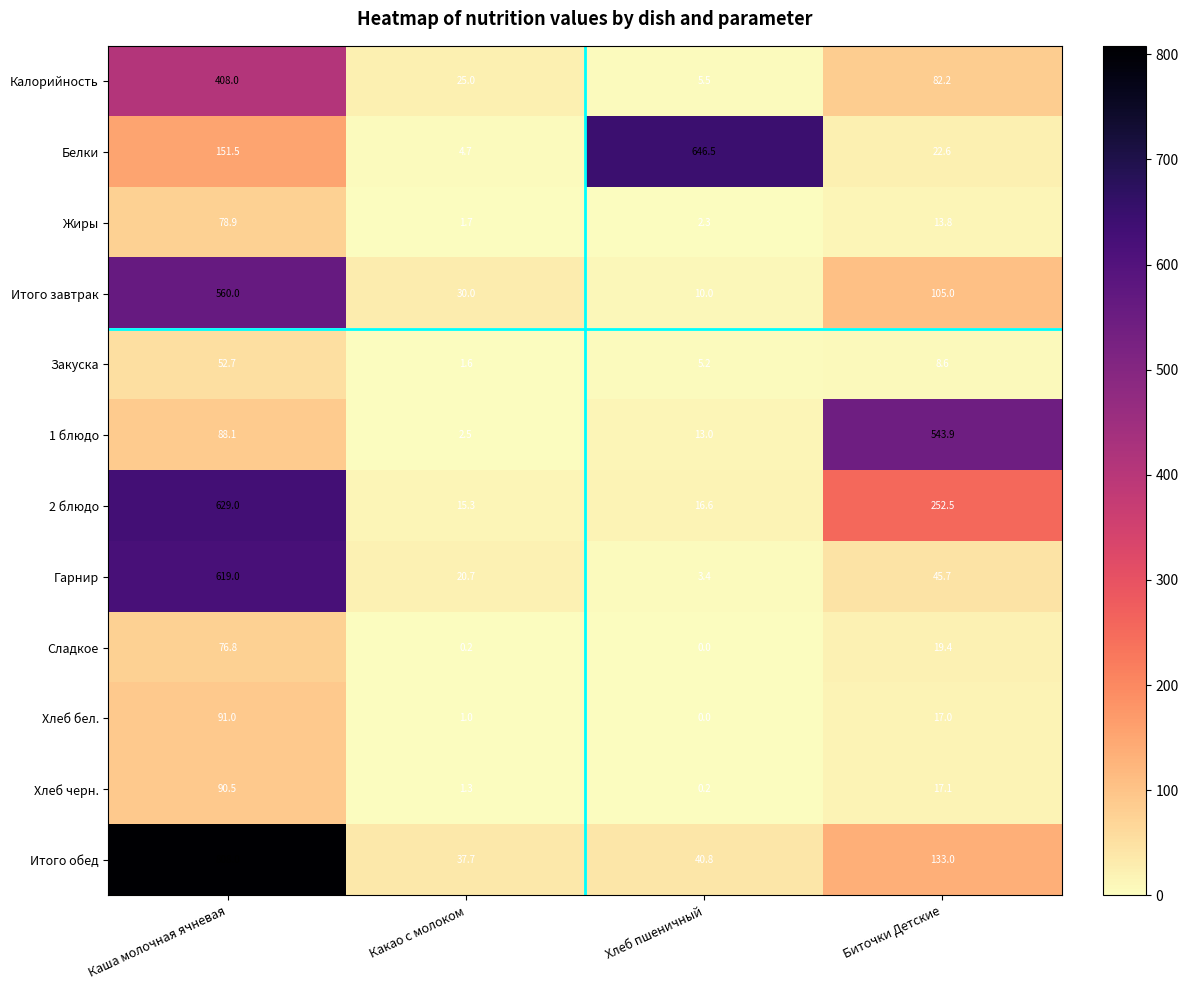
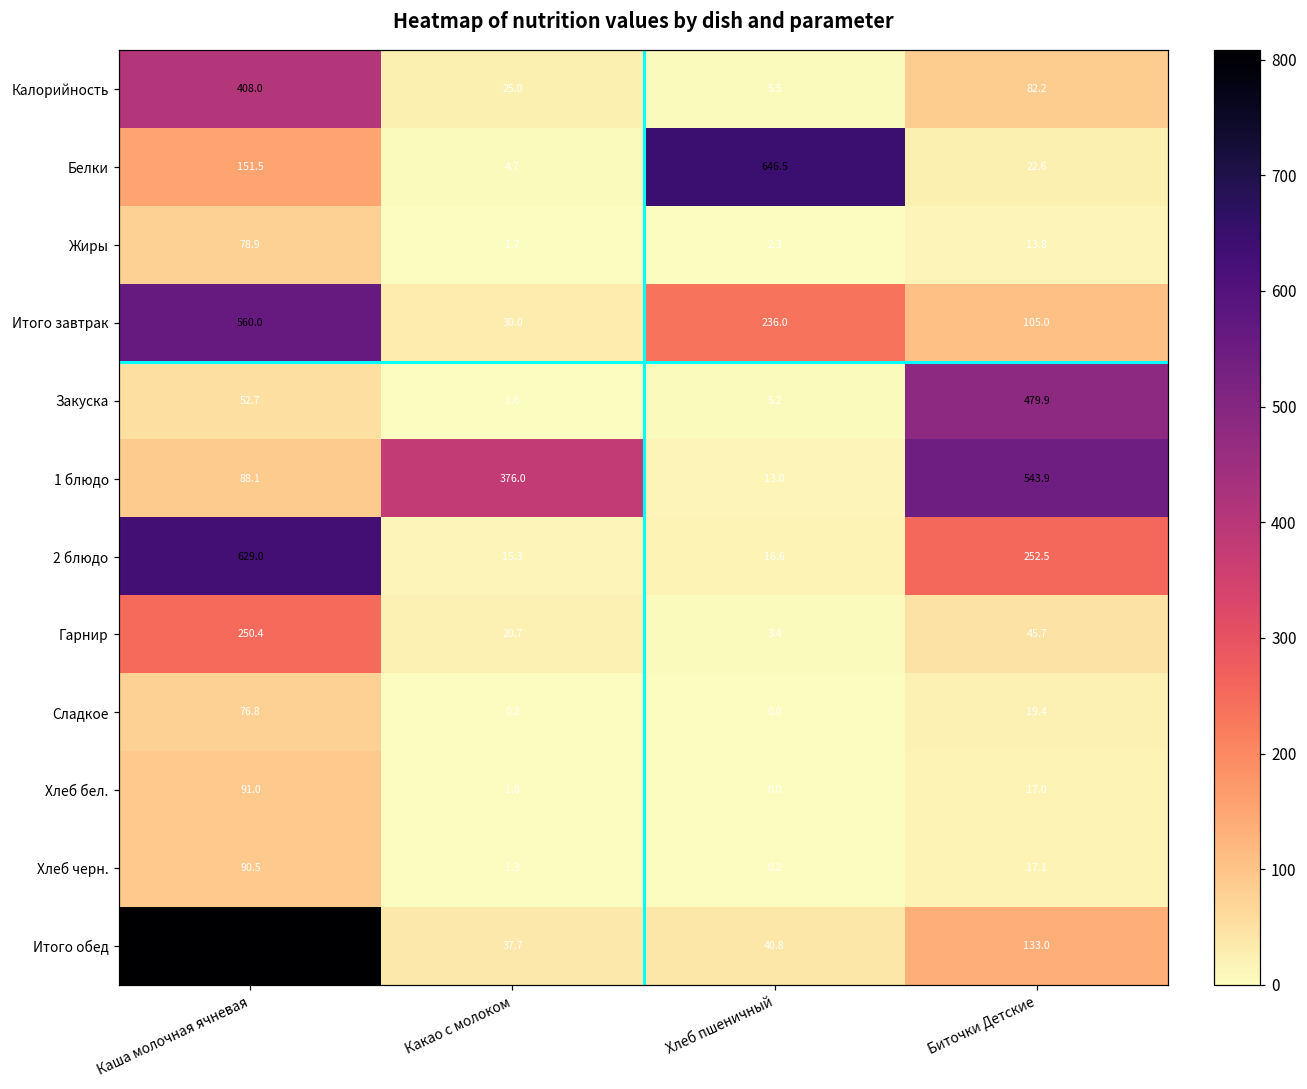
Итого завтрак, Хлеб пшеничный: 10.0 -> 236.0
Закуска, Биточки Детские: 8.6 -> 479.9
1 блюдо, Какао с молоком: 2.5 -> 376.0
Гарнир, Каша молочная ячневая: 619.0 -> 250.4
